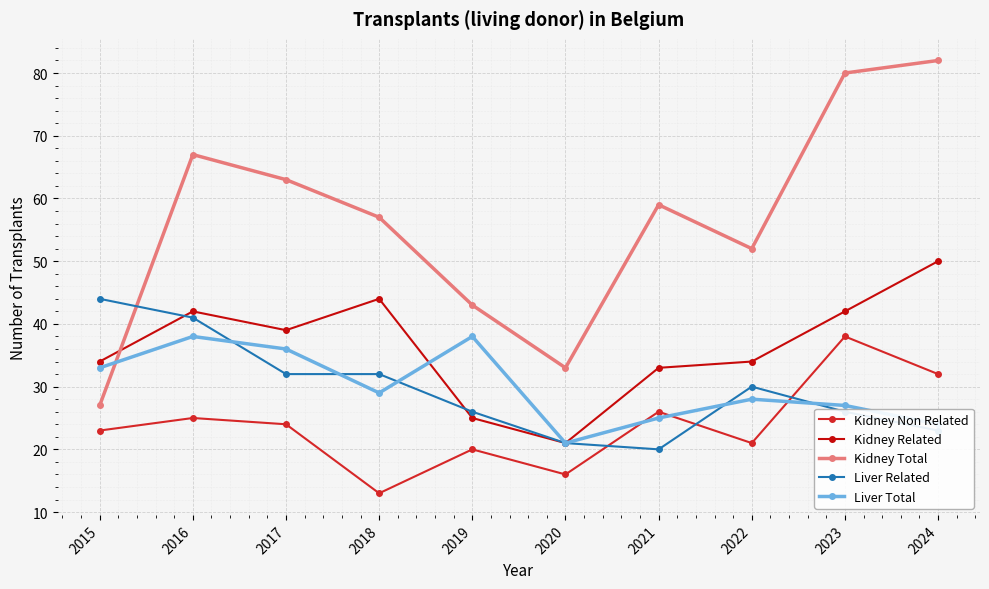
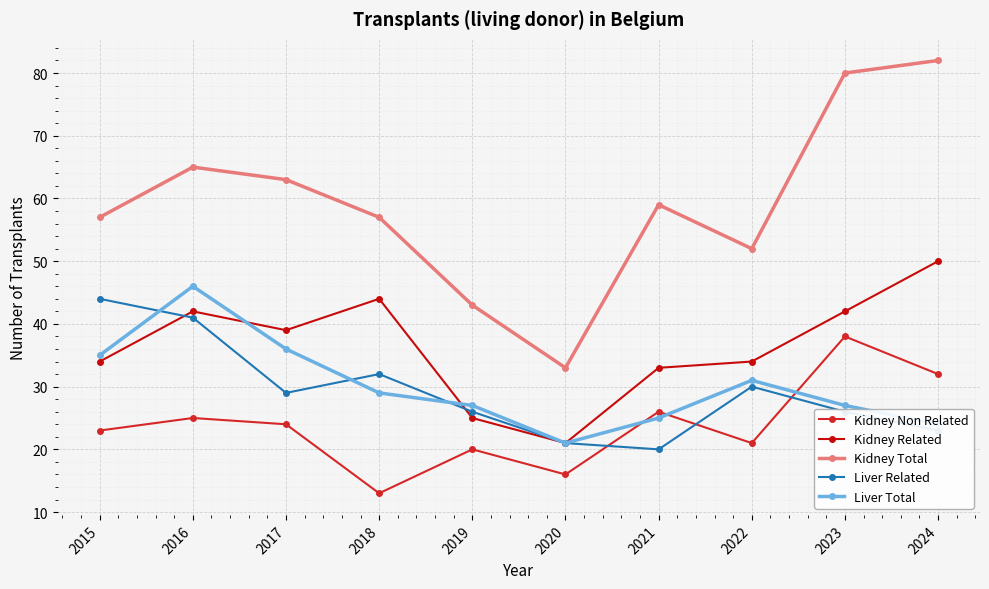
Kidney Total, 2015: 27 -> 57
Liver Total, 2015: 33 -> 35
Kidney Total, 2016: 67 -> 65
Liver Total, 2016: 38 -> 46
Liver Related, 2017: 32 -> 29
Liver Total, 2019: 38 -> 27
Liver Total, 2022: 28 -> 31
